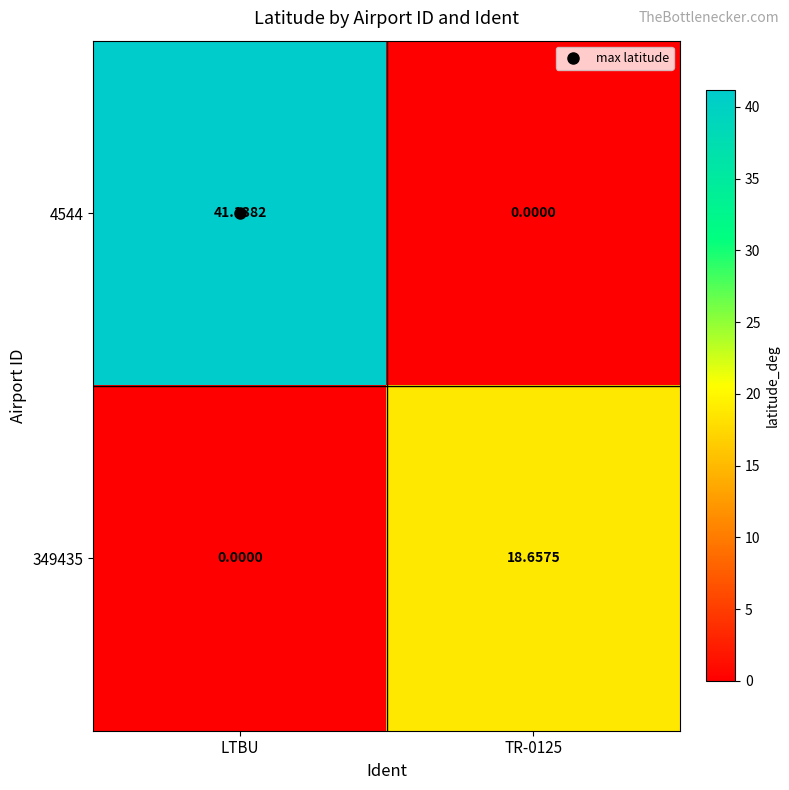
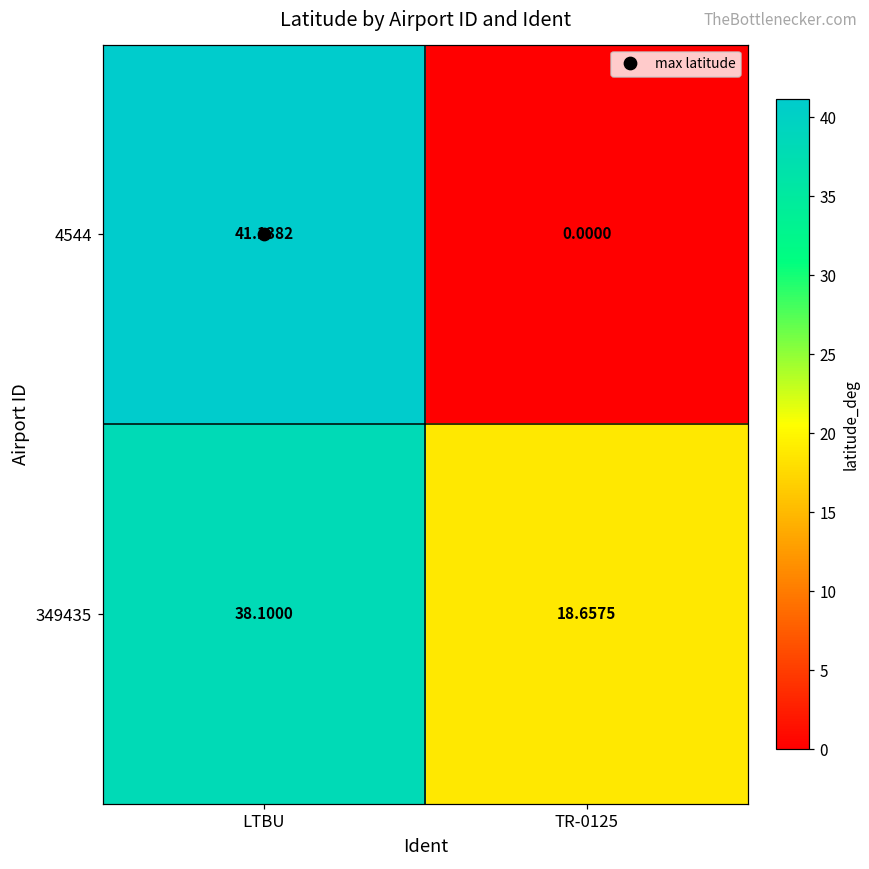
349435, LTBU: 0.0000 -> 38.1000
